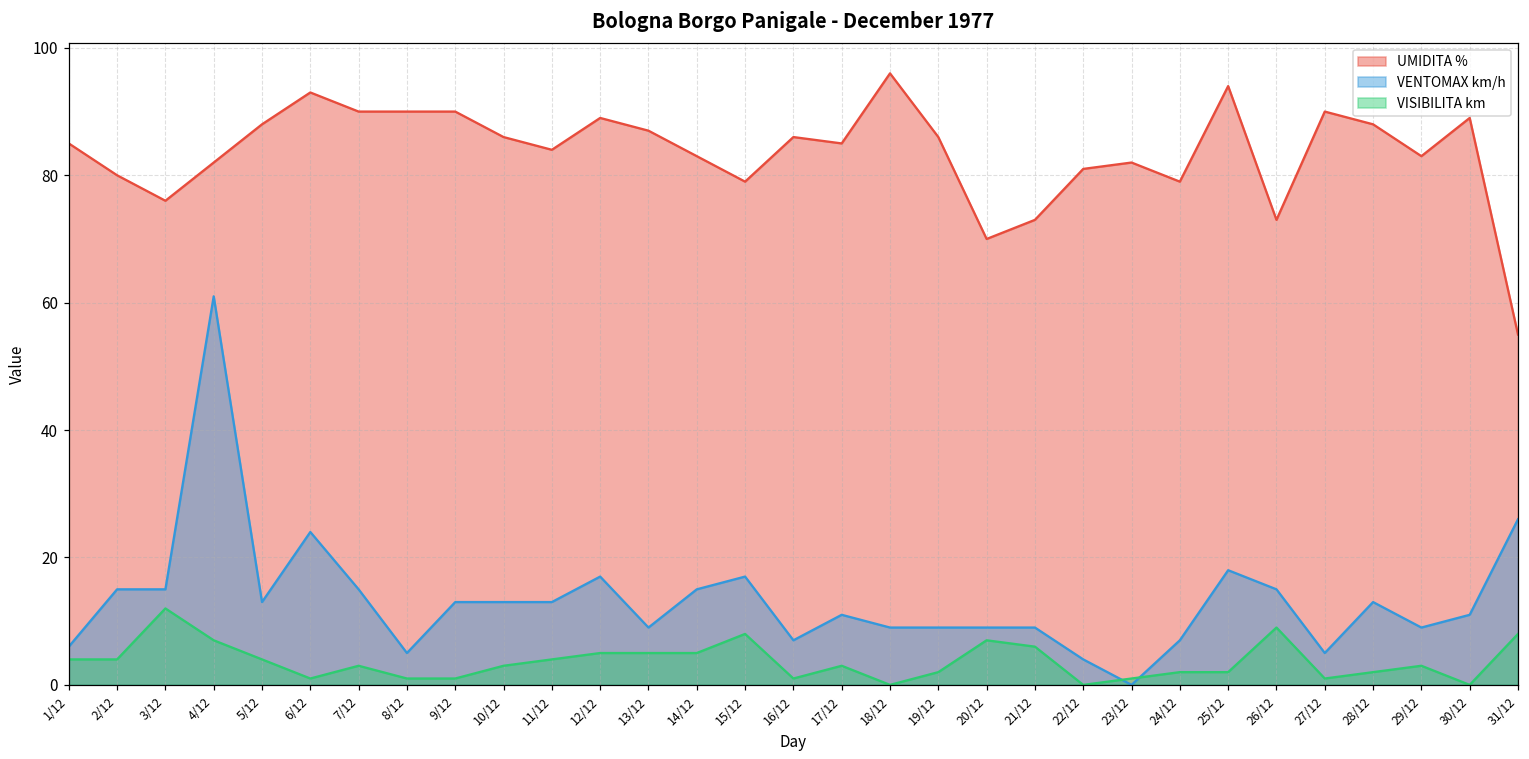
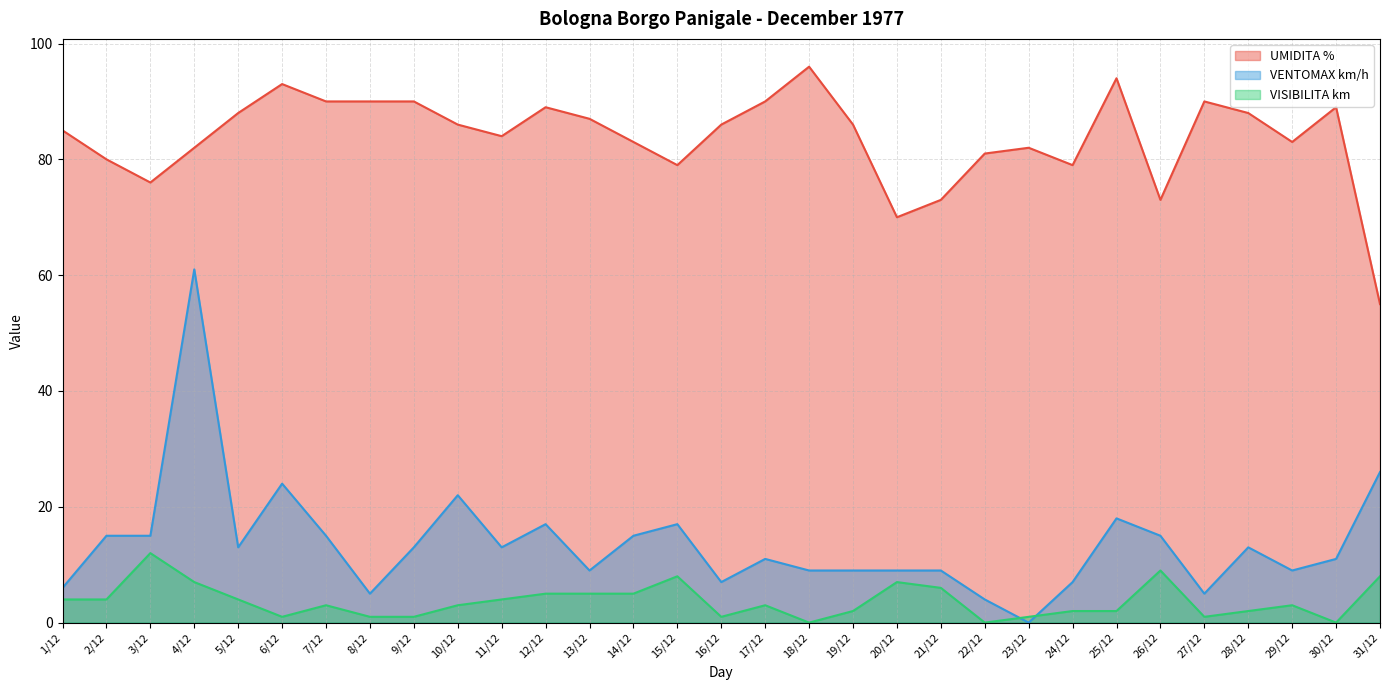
VENTOMAX km/h, 10/12: 13 -> 22
UMIDITA %, 17/12: 85 -> 90
